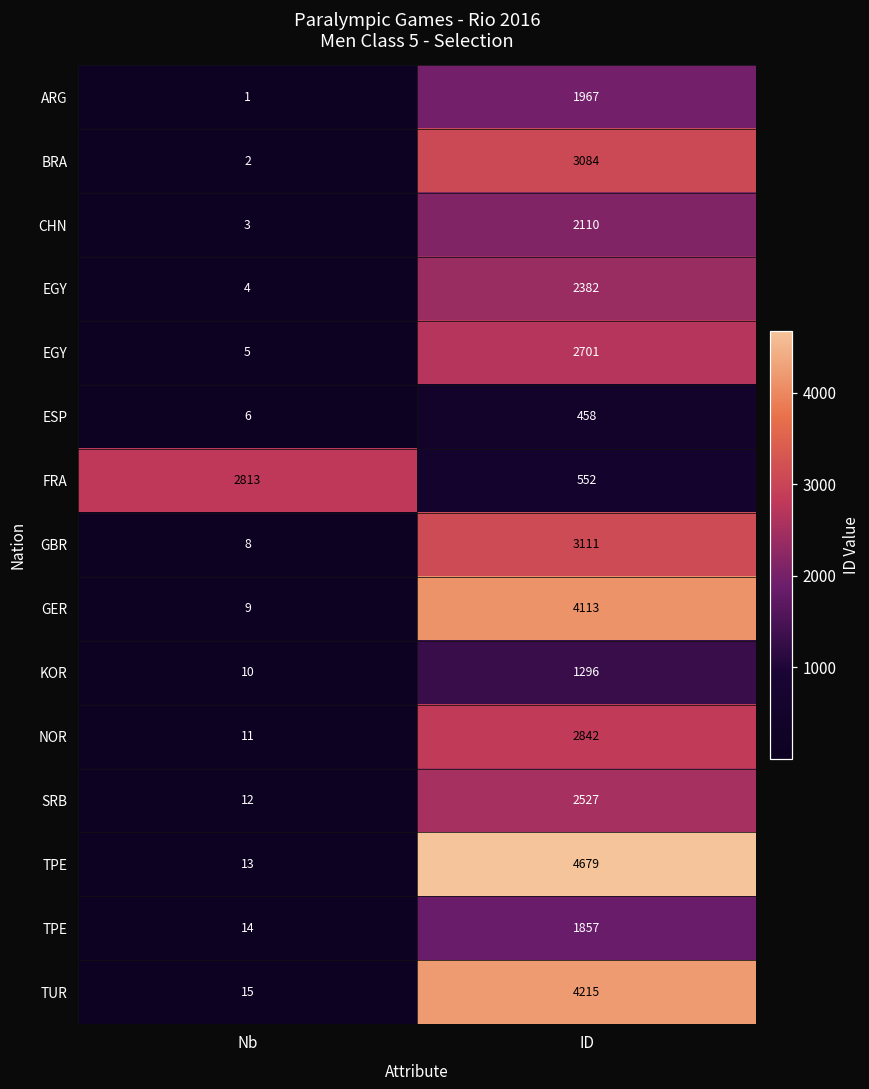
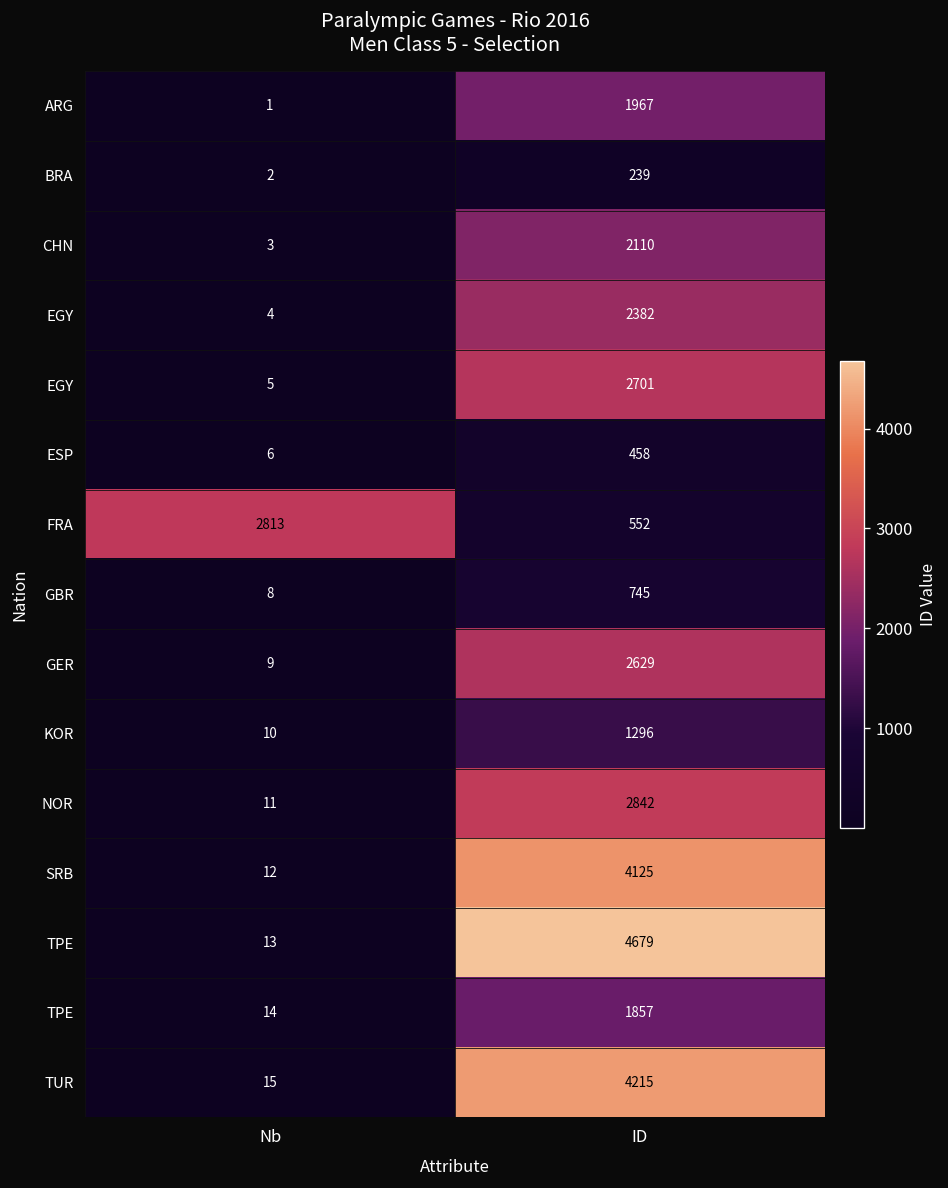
BRA, ID: 3084 -> 239
GBR, ID: 3111 -> 745
GER, ID: 4113 -> 2629
SRB, ID: 2527 -> 4125
